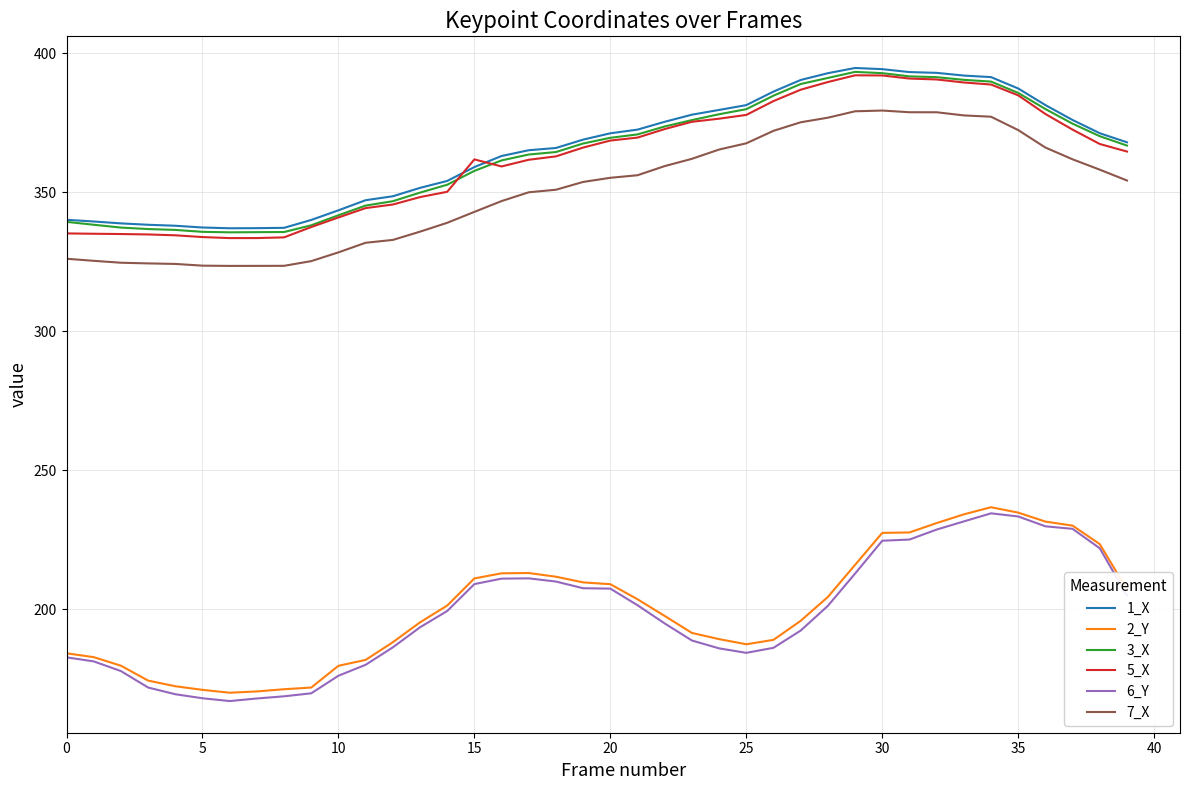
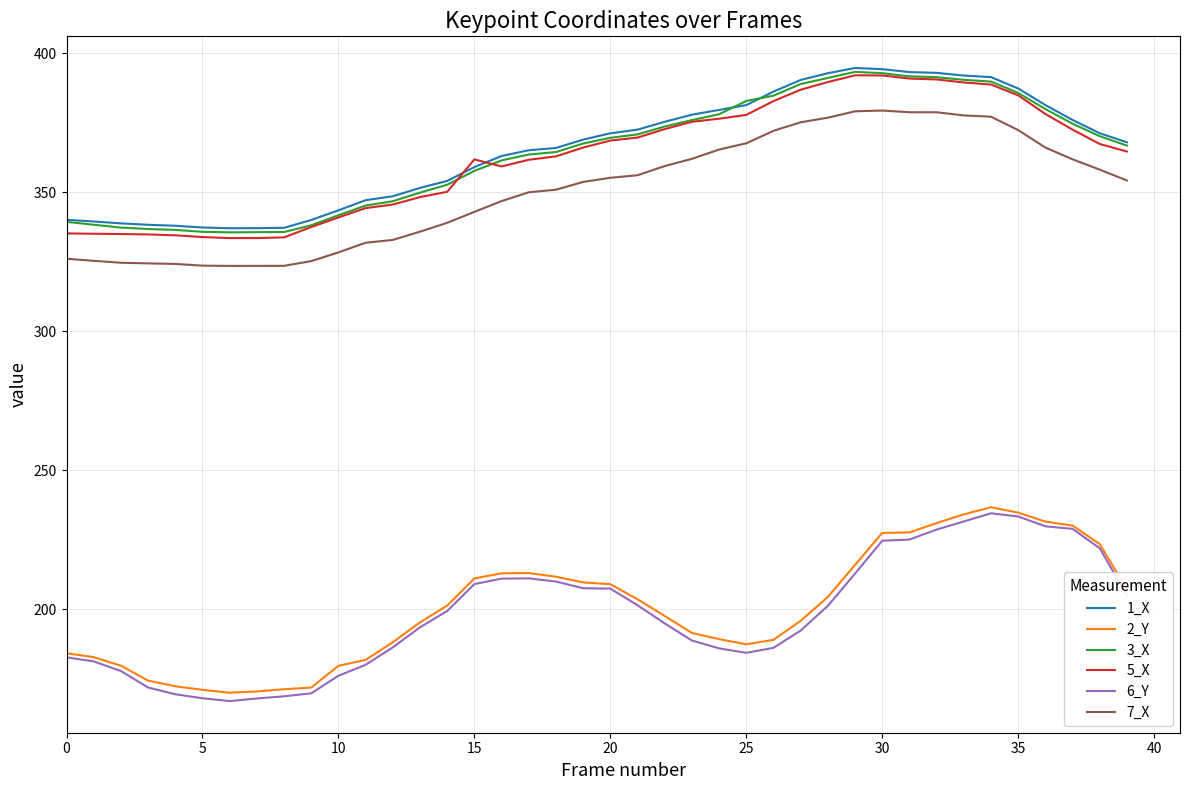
3_X, 25: 380 -> 383
